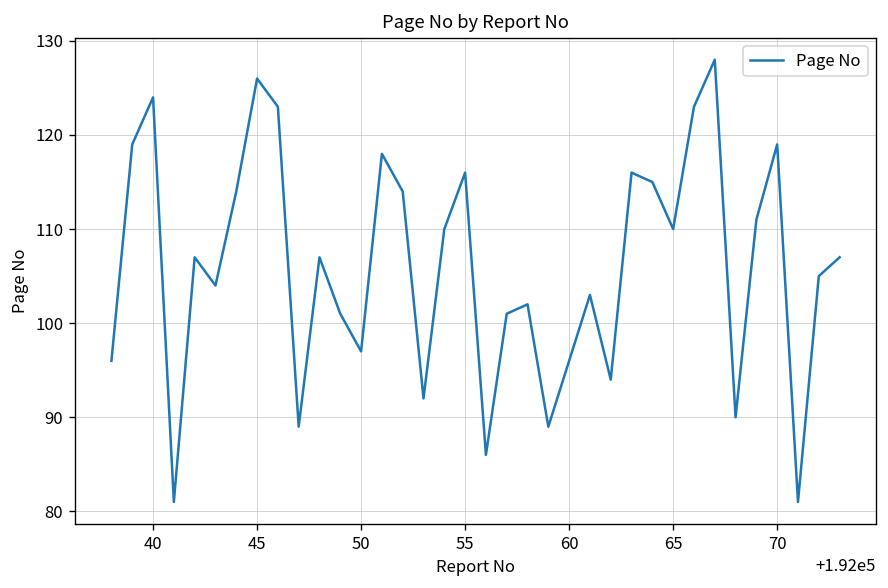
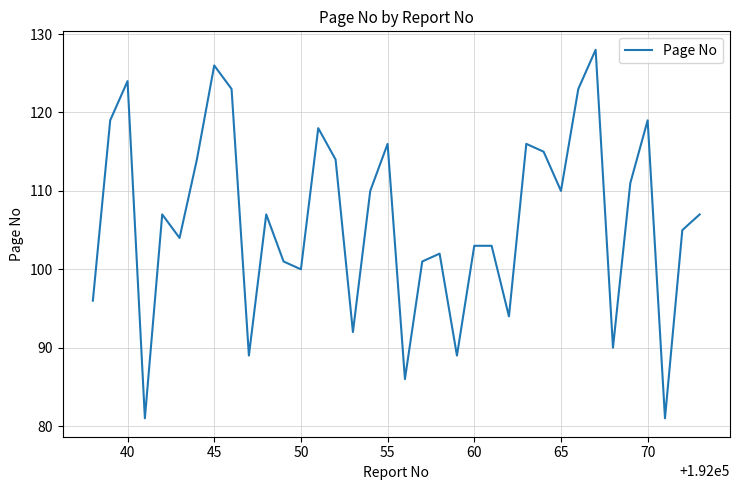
50: 97 -> 100
60: 96 -> 103
